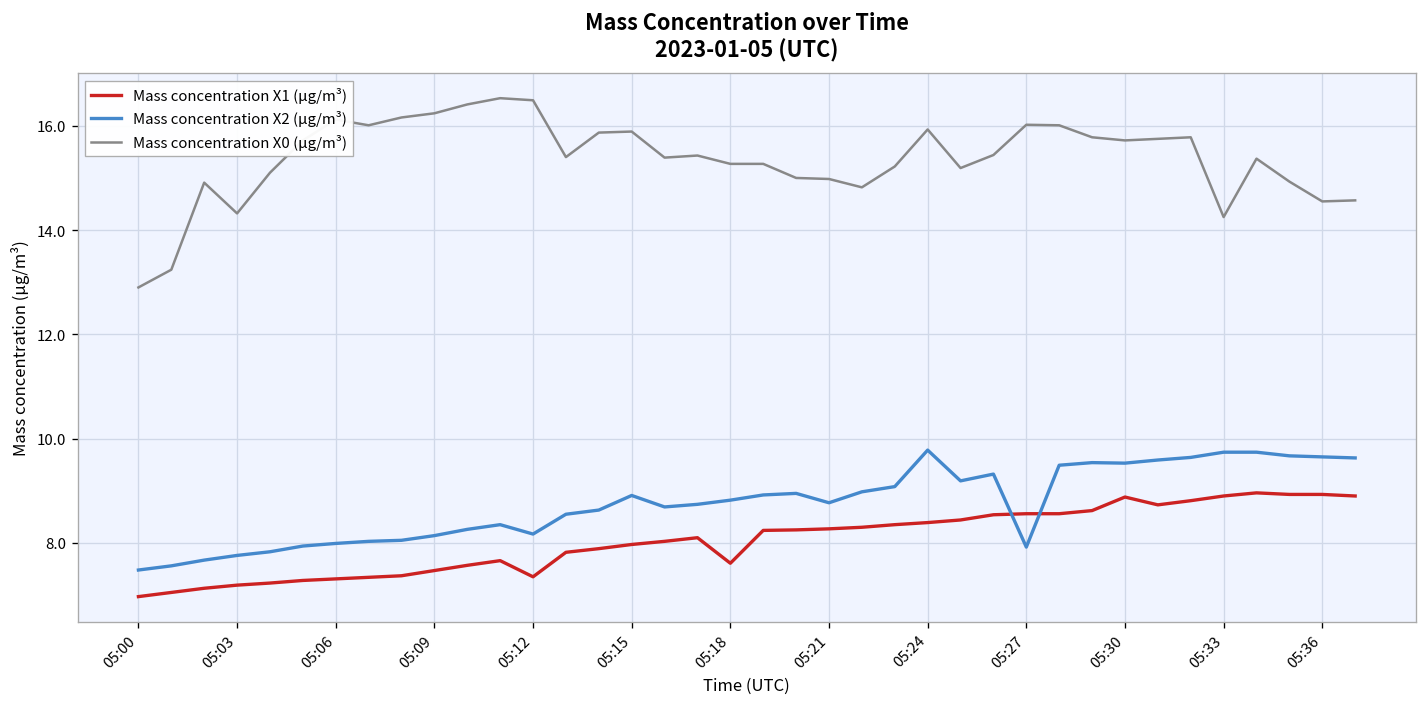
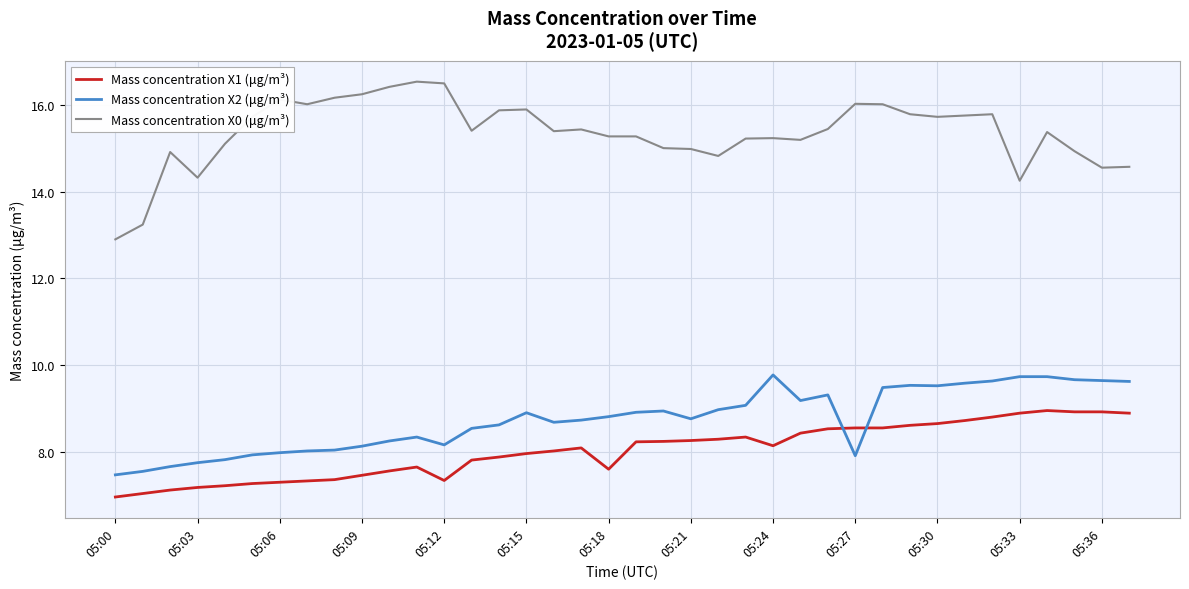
Mass concentration X1 (μg/m³), 05:24: 8.4 -> 8.2
Mass concentration X0 (μg/m³), 05:24: 15.9 -> 15.2
Mass concentration X1 (μg/m³), 05:30: 8.9 -> 8.7
